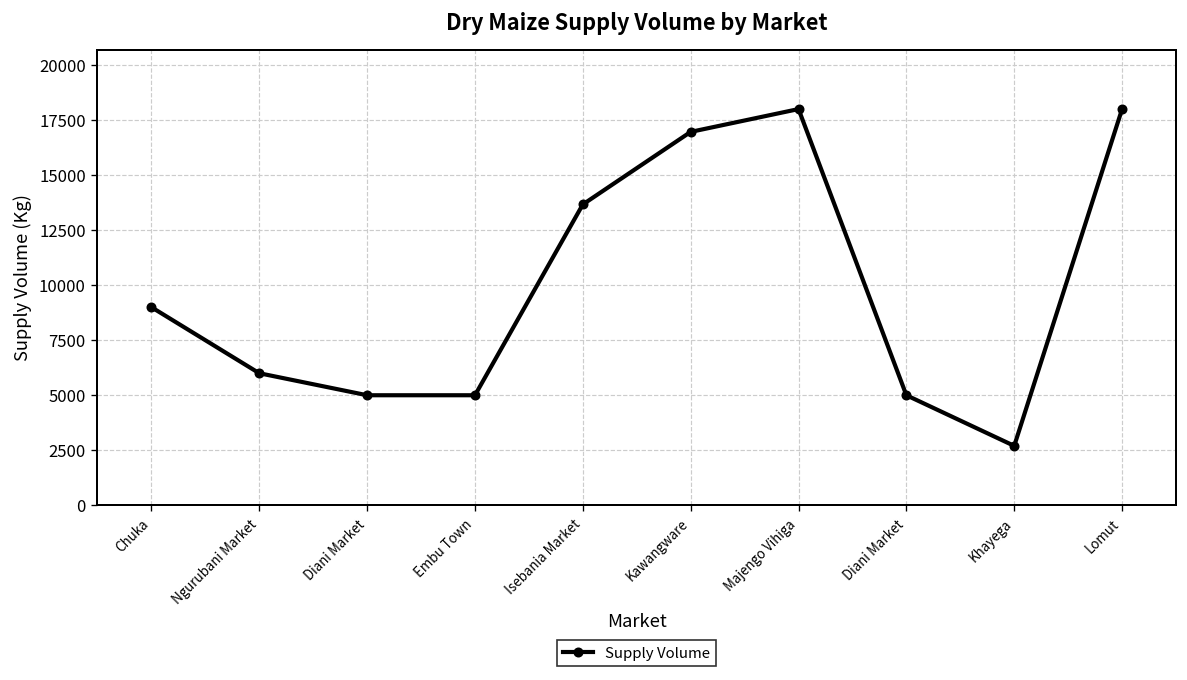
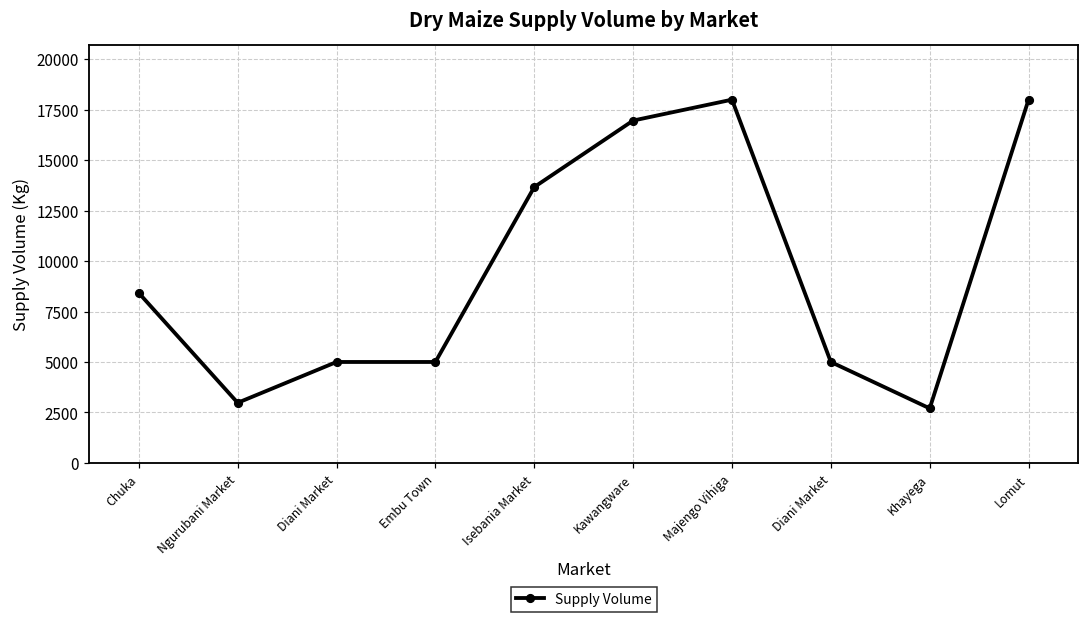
Chuka: 9000 -> 8400
Ngurubani Market: 6000 -> 3000
